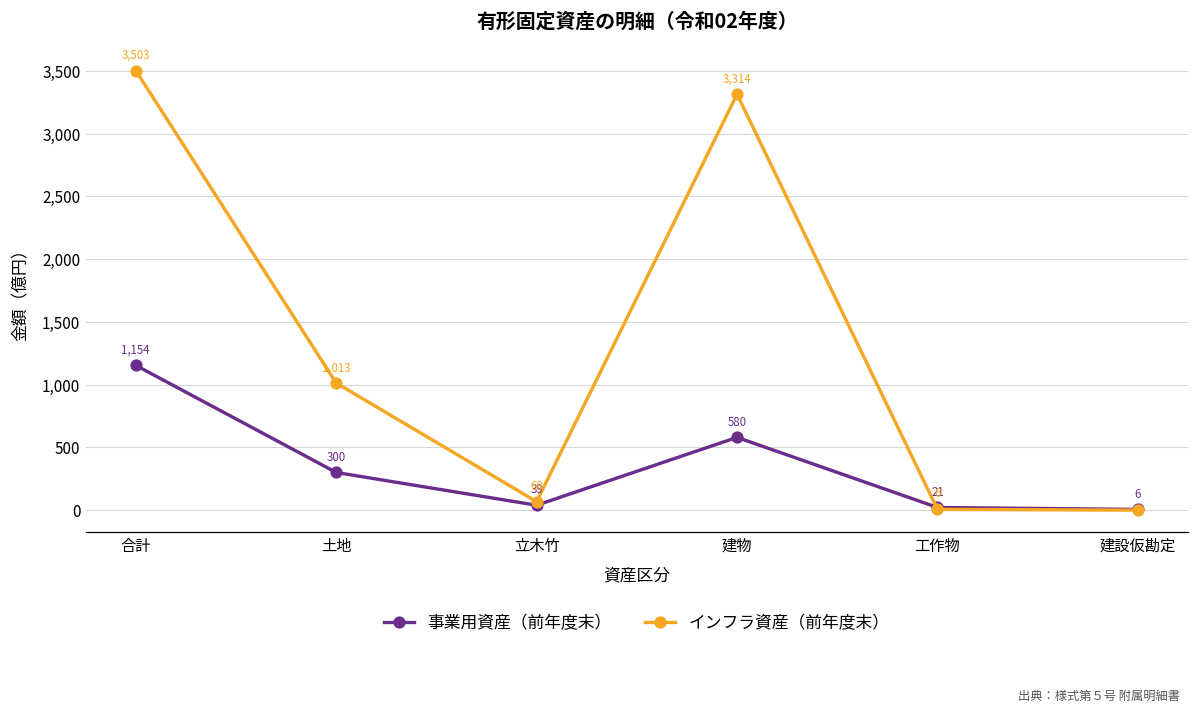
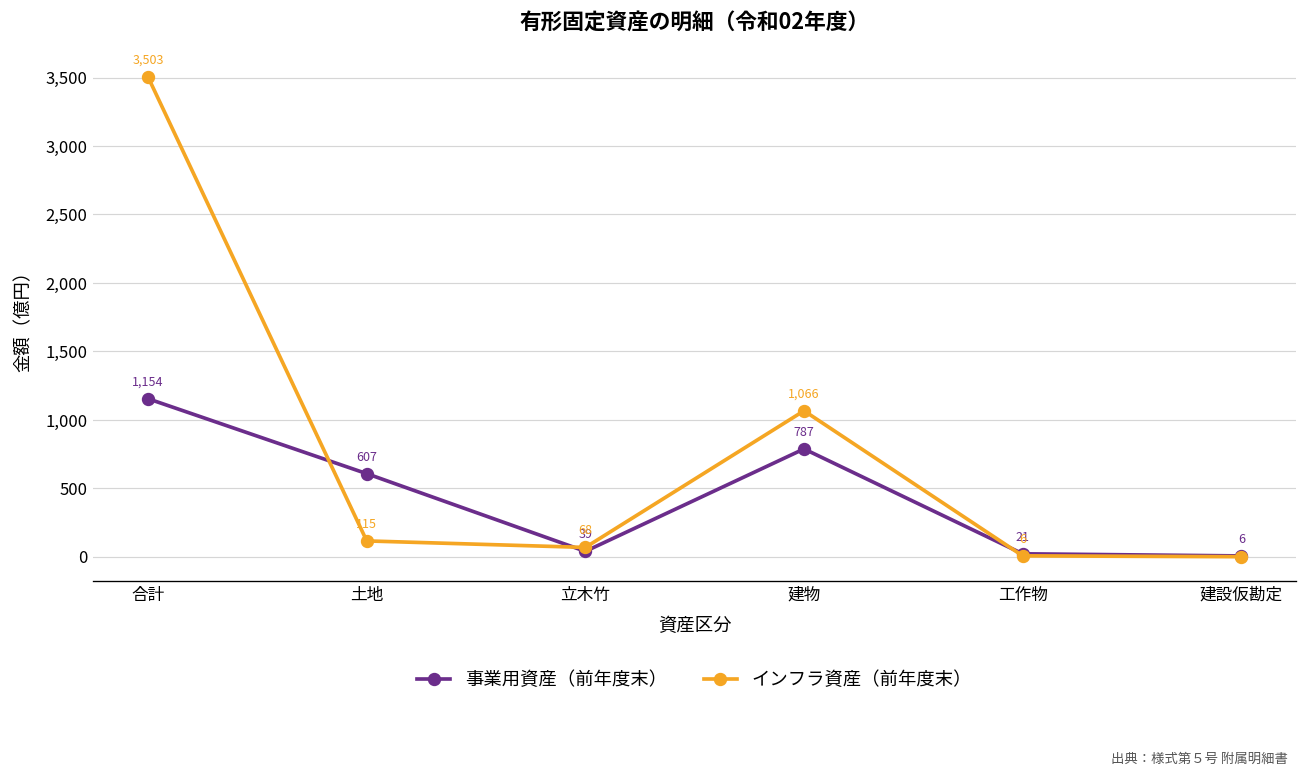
事業用資産（前年度末）, 土地: 300 -> 607
インフラ資産（前年度末）, 土地: 1,013 -> 115
事業用資産（前年度末）, 建物: 580 -> 787
インフラ資産（前年度末）, 建物: 3,314 -> 1,066
